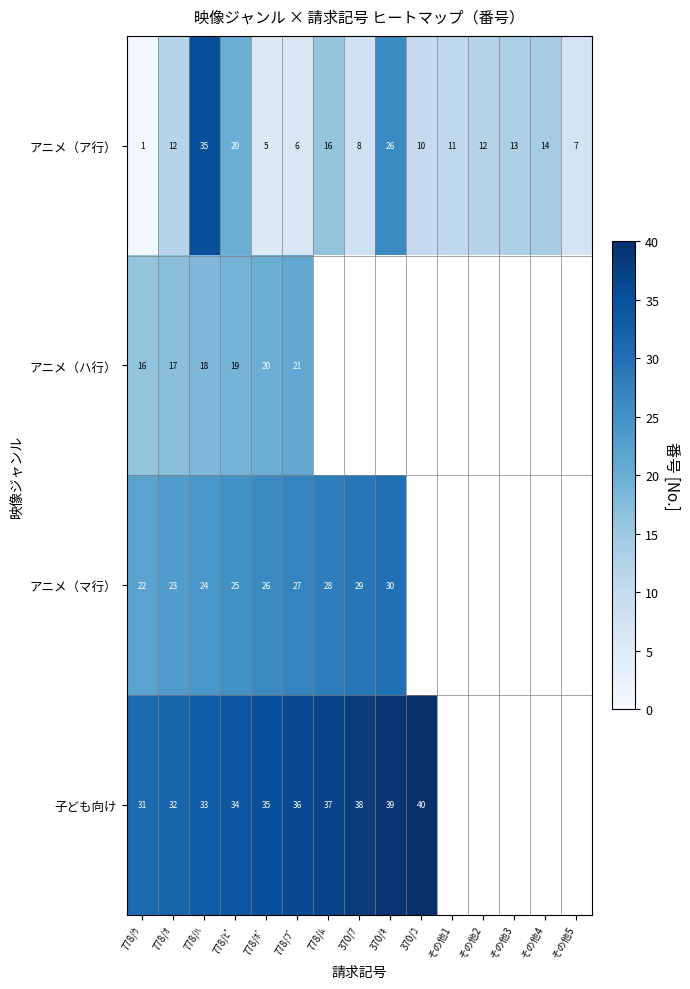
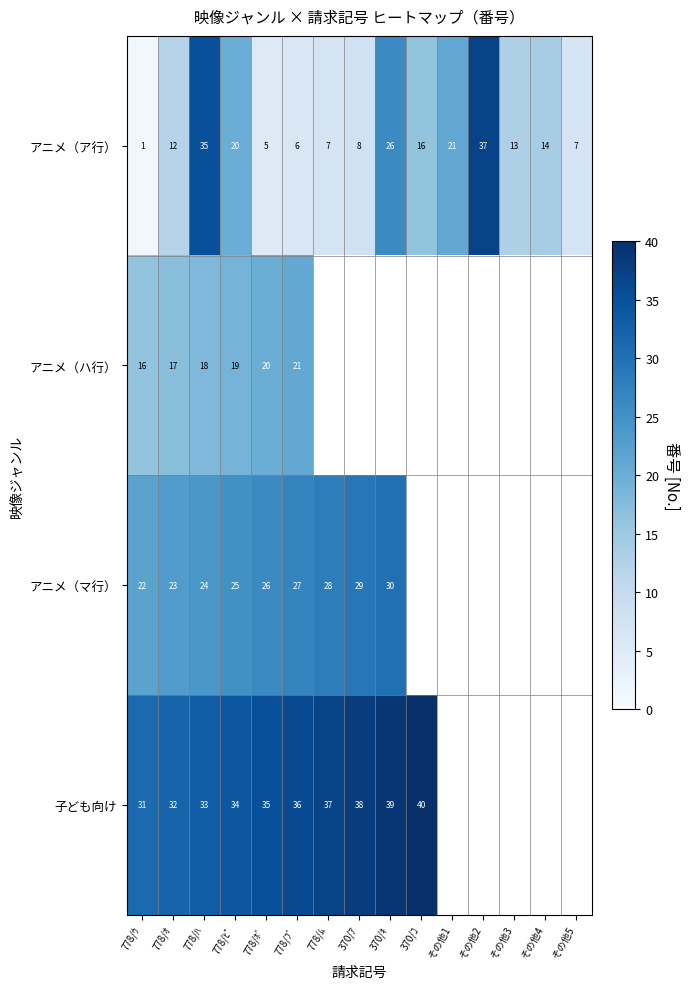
アニメ（ア行）, 778/ﾑ: 16 -> 7
アニメ（ア行）, 370/ｺ: 10 -> 16
アニメ（ア行）, その他1: 11 -> 21
アニメ（ア行）, その他2: 12 -> 37
